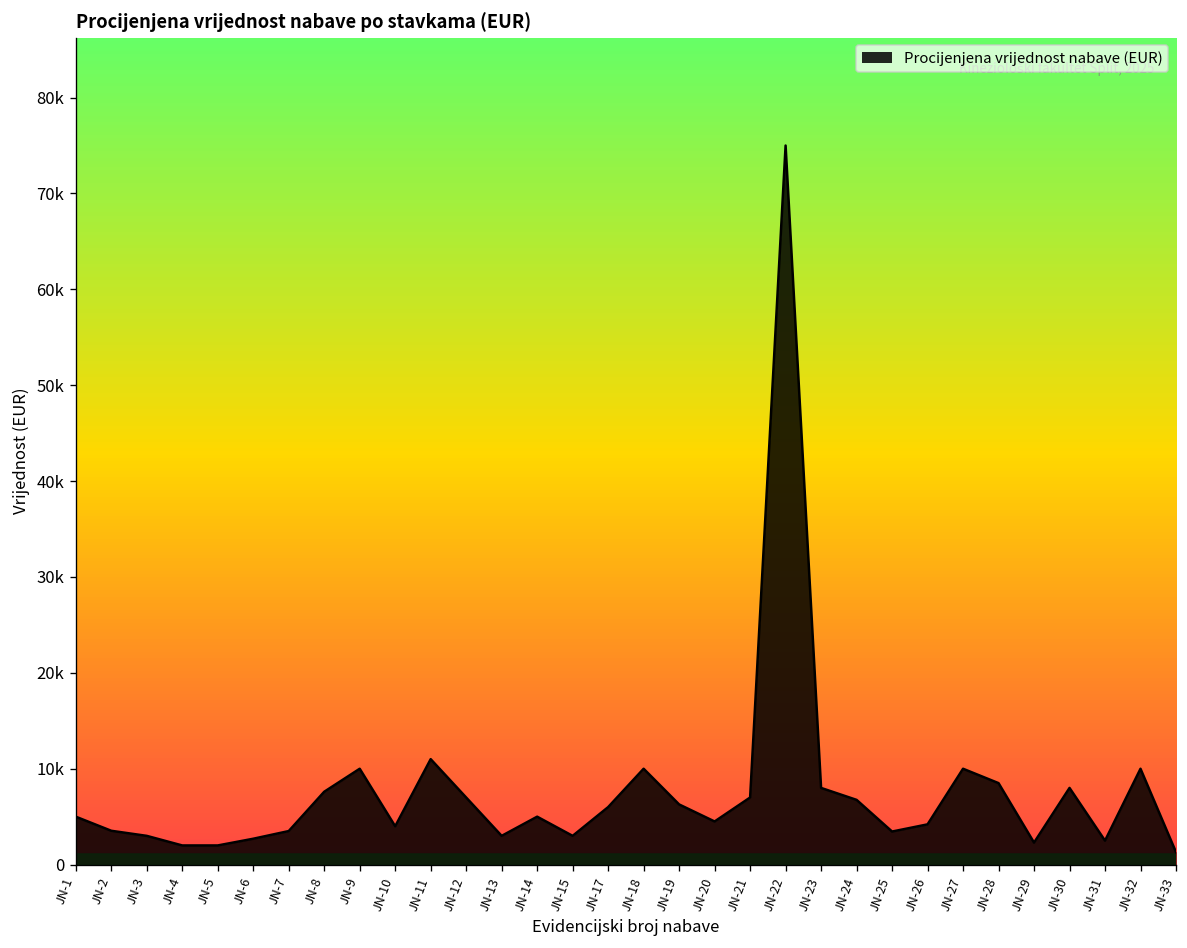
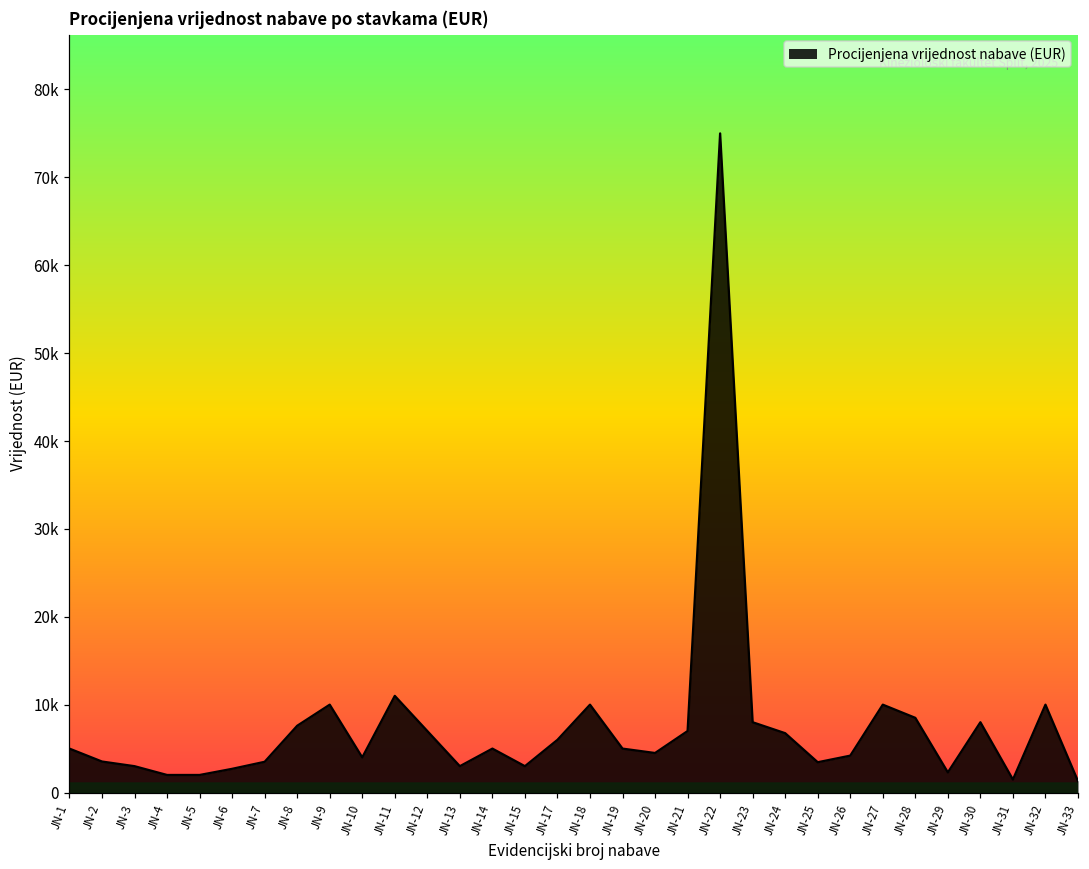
JN-19: 6000 -> 5000
JN-31: 3000 -> 1000
